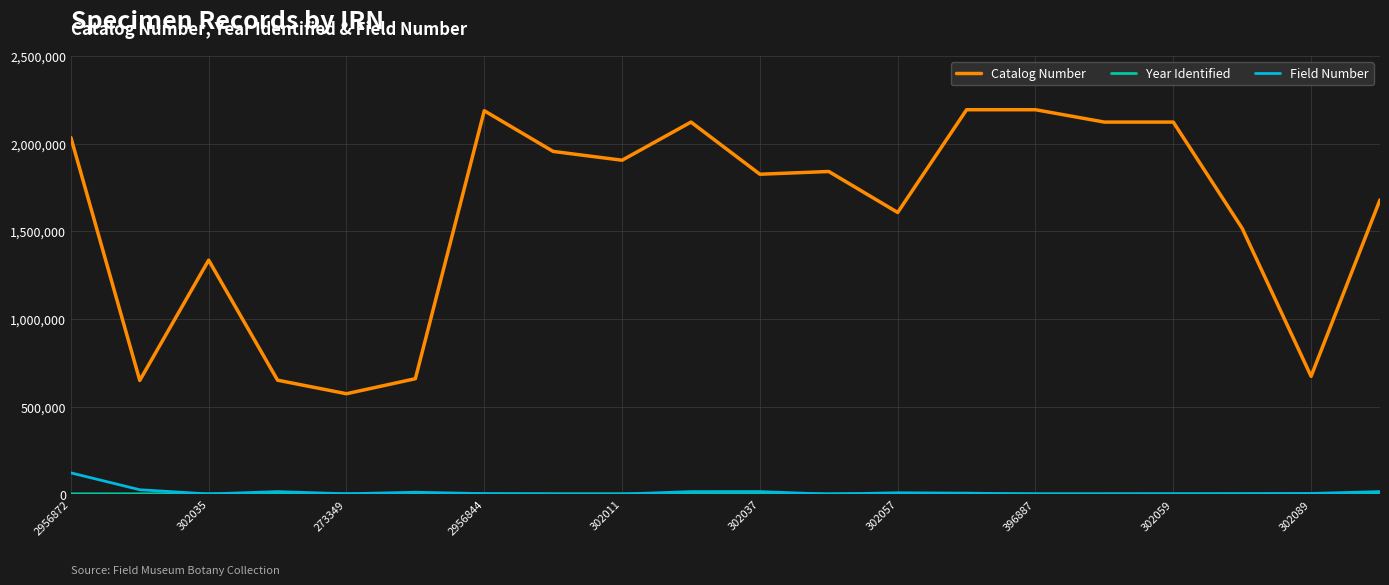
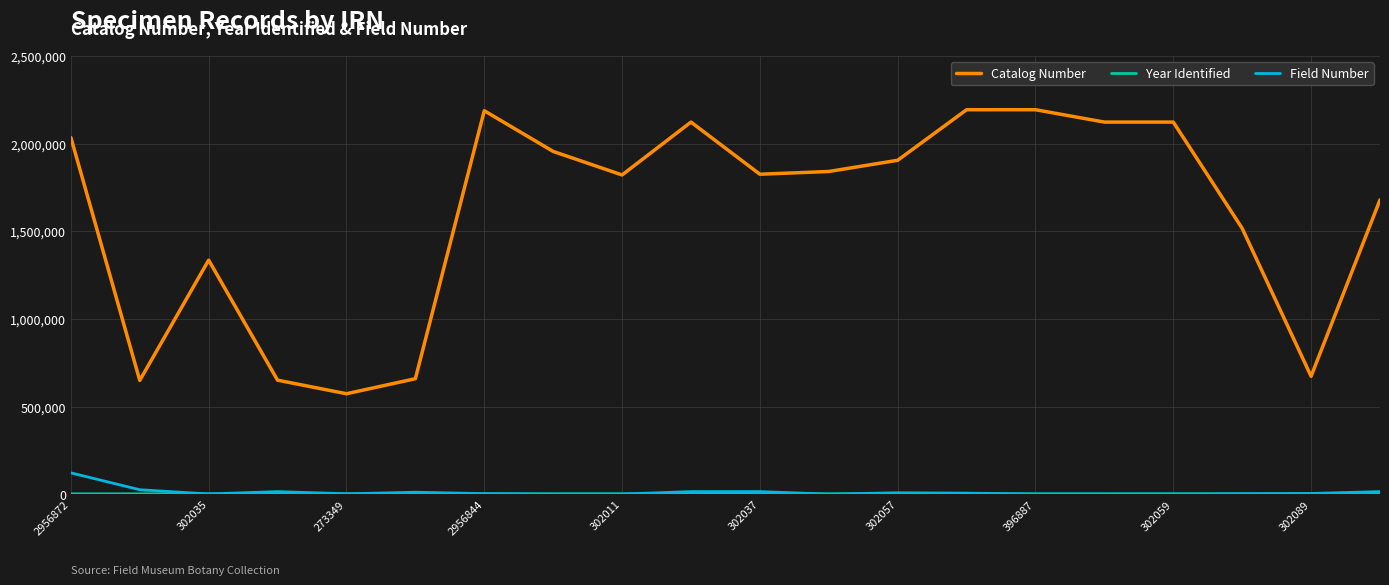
Catalog Number, 302011: 1,910,000 -> 1,820,000
Catalog Number, 302057: 1,610,000 -> 1,910,000
